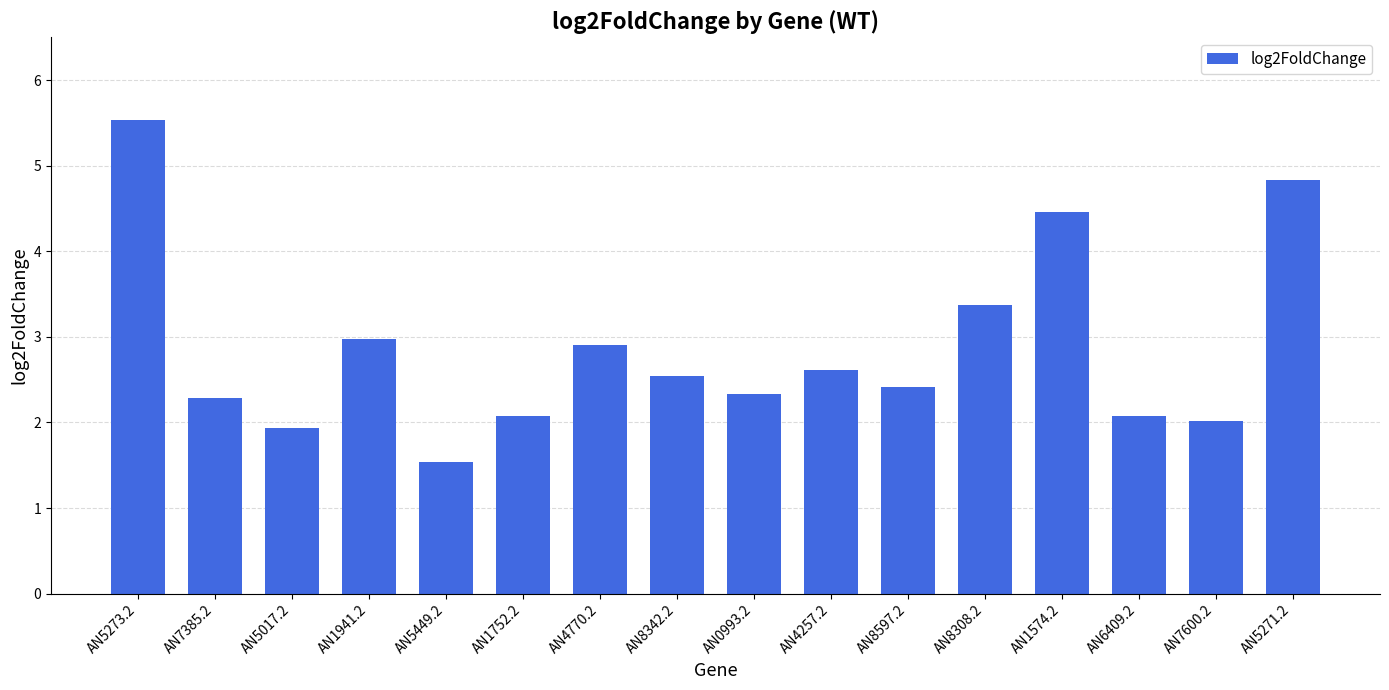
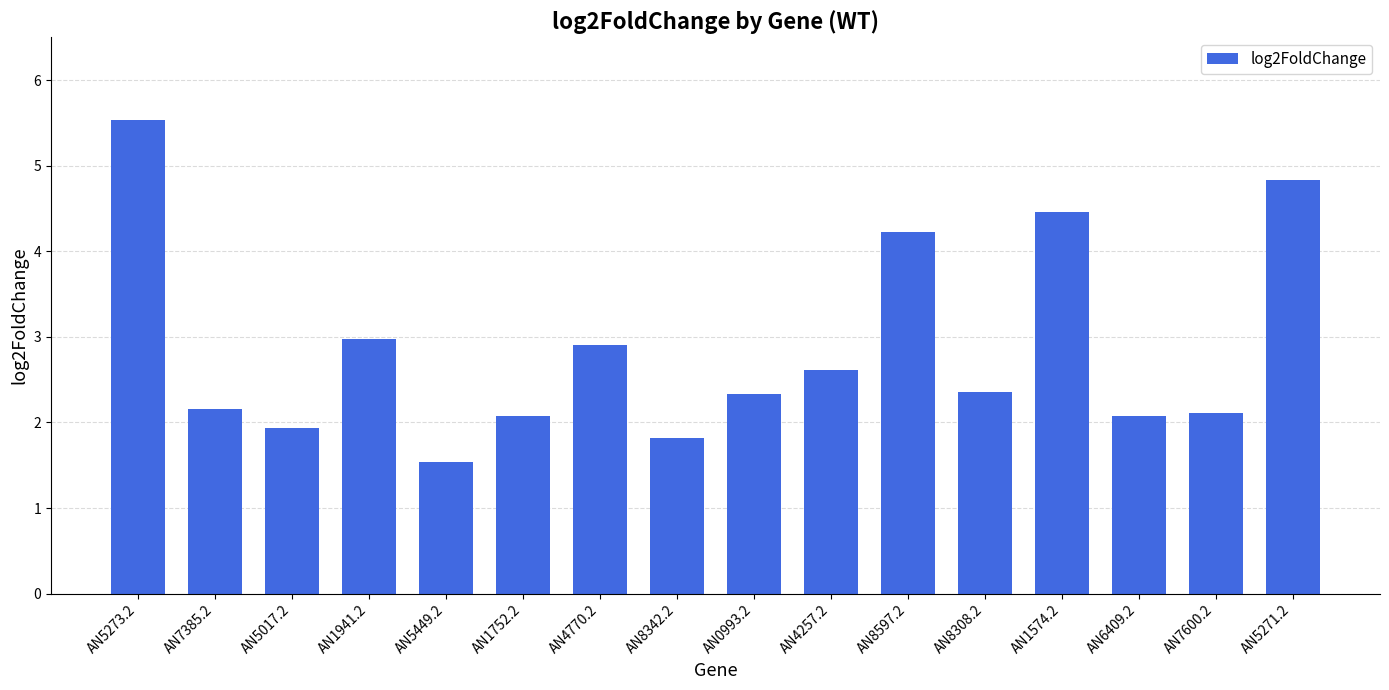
AN7385.2: 2.3 -> 2.2
AN8342.2: 2.5 -> 1.8
AN8597.2: 2.4 -> 4.2
AN8308.2: 3.4 -> 2.4
AN7600.2: 2.0 -> 2.1
